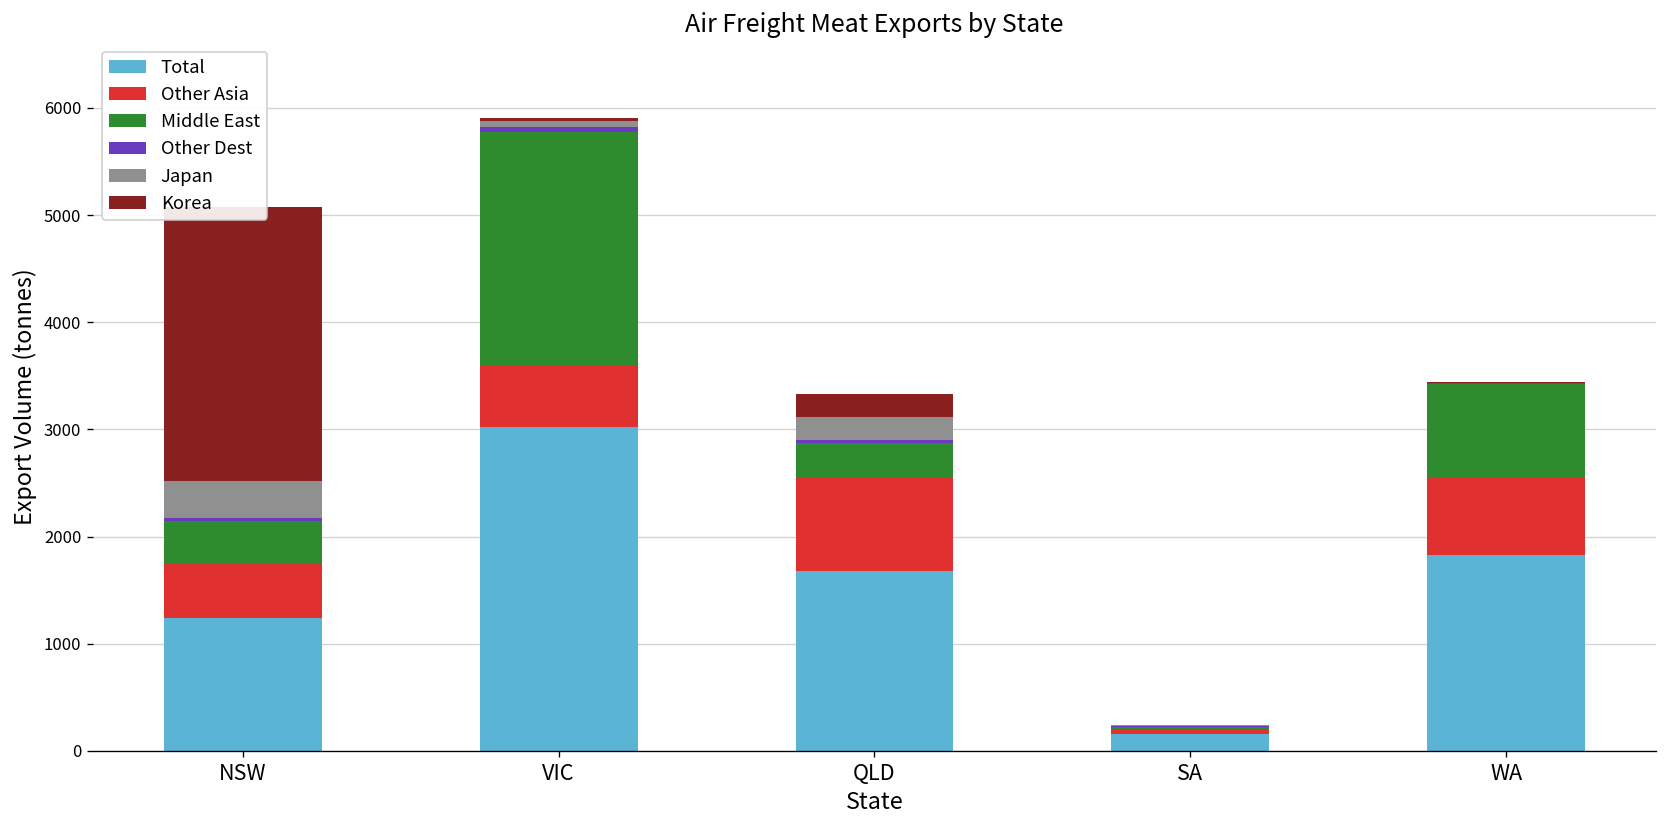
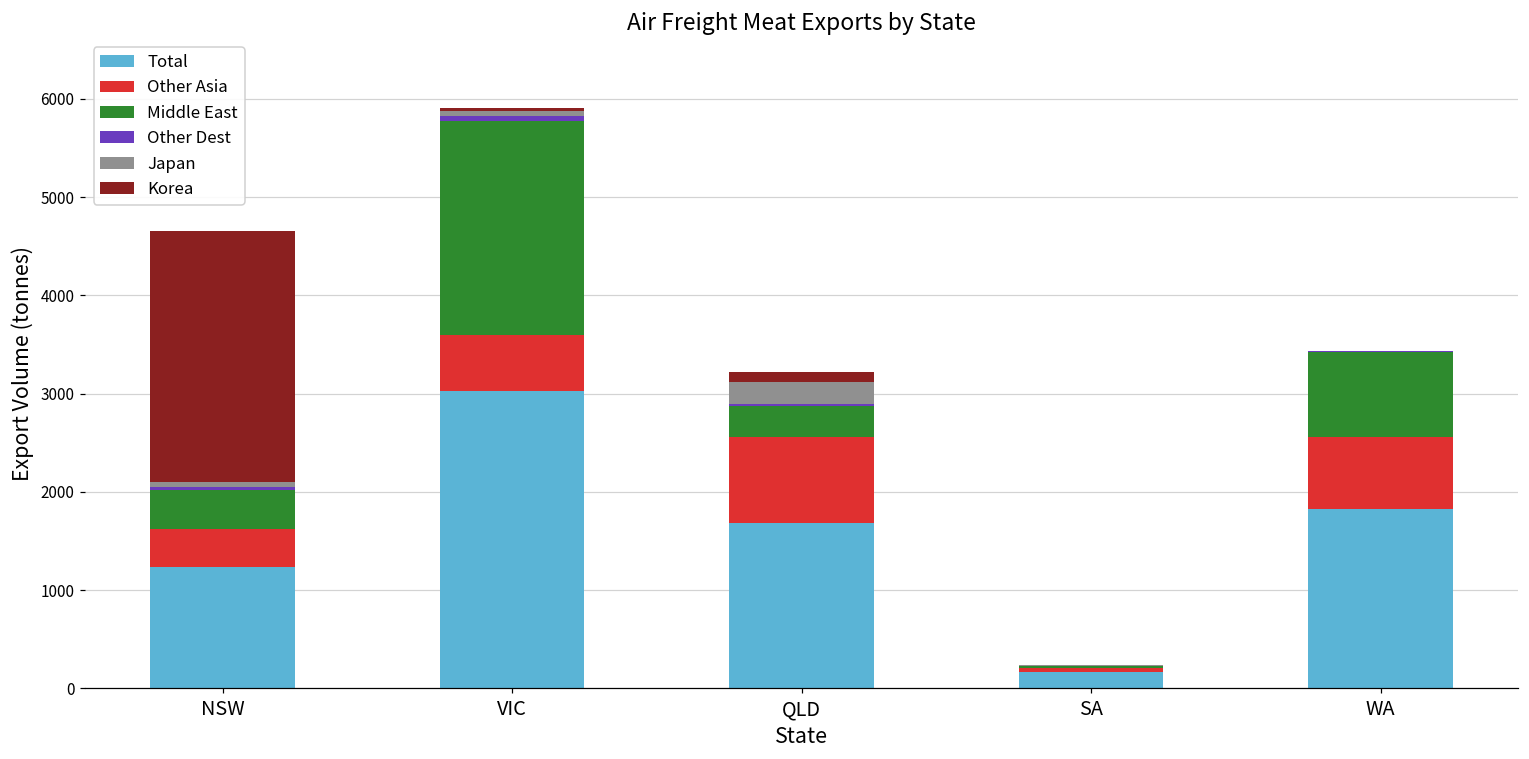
Other Asia, NSW: 500 -> 400
Japan, NSW: 300 -> 0
Korea, QLD: 200 -> 100
